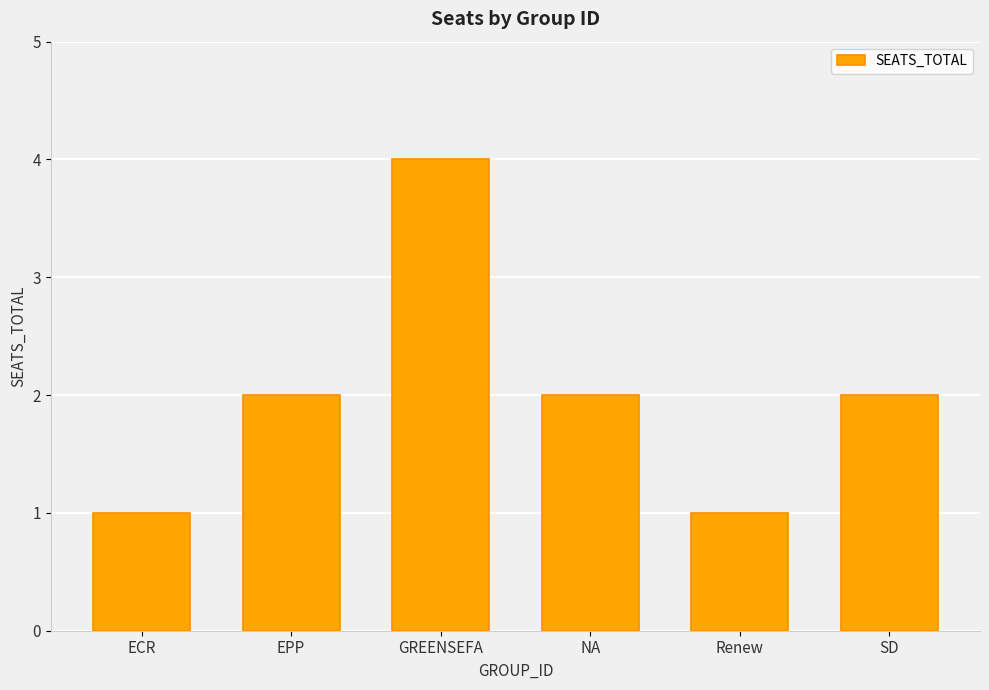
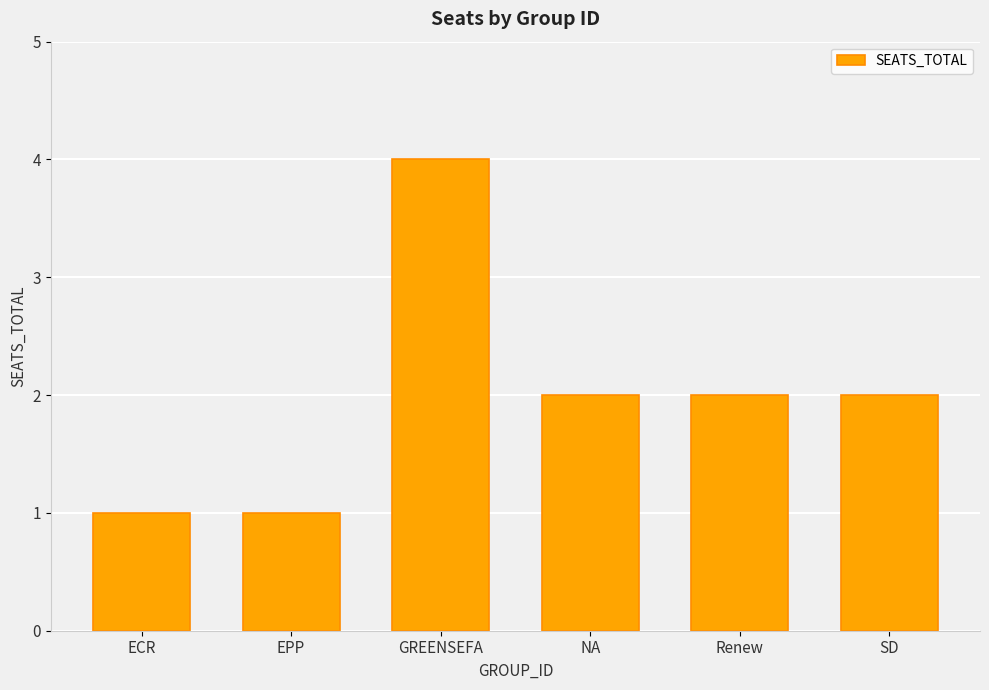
EPP: 2 -> 1
Renew: 1 -> 2
